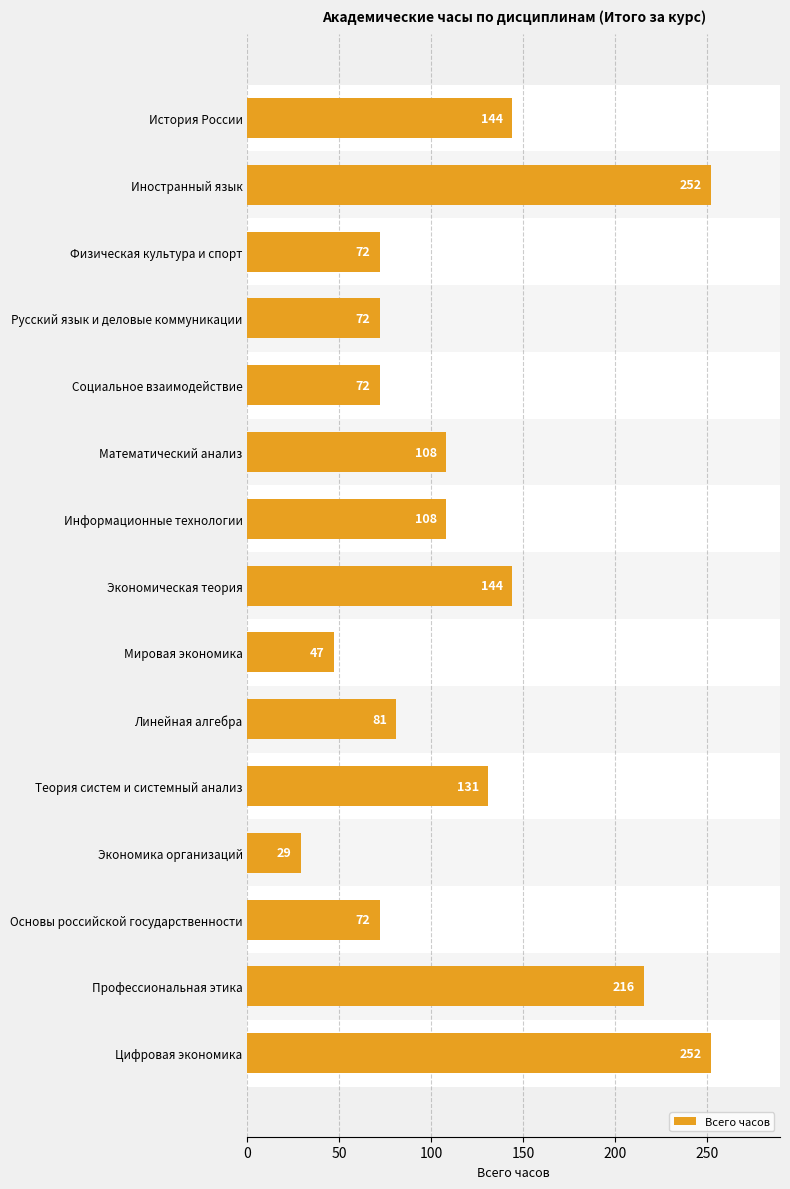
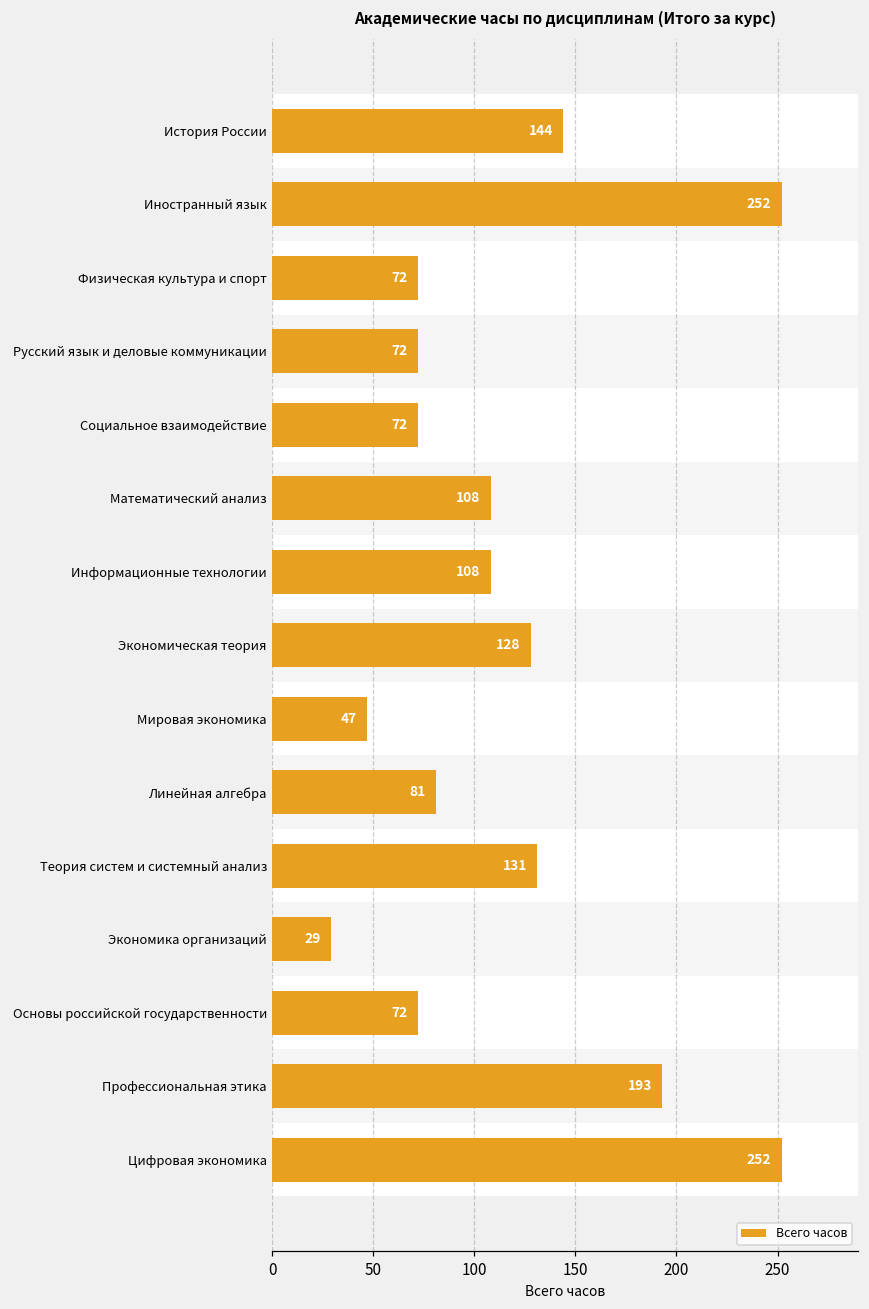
Экономическая теория: 144 -> 128
Профессиональная этика: 216 -> 193
